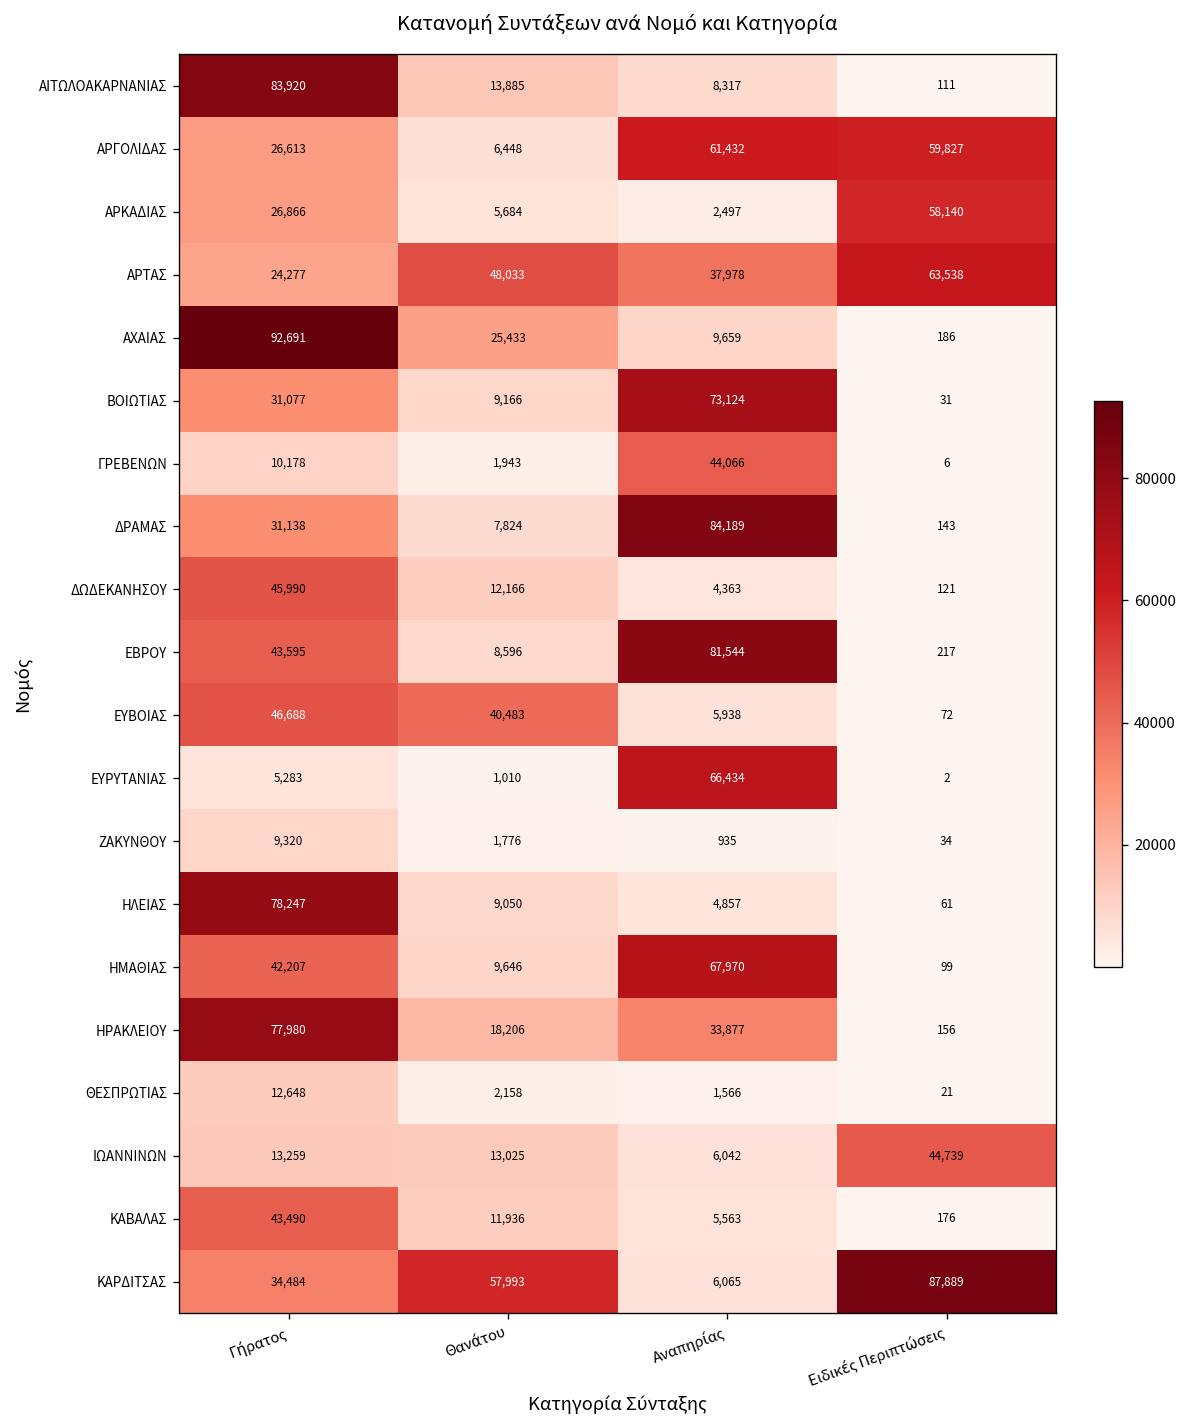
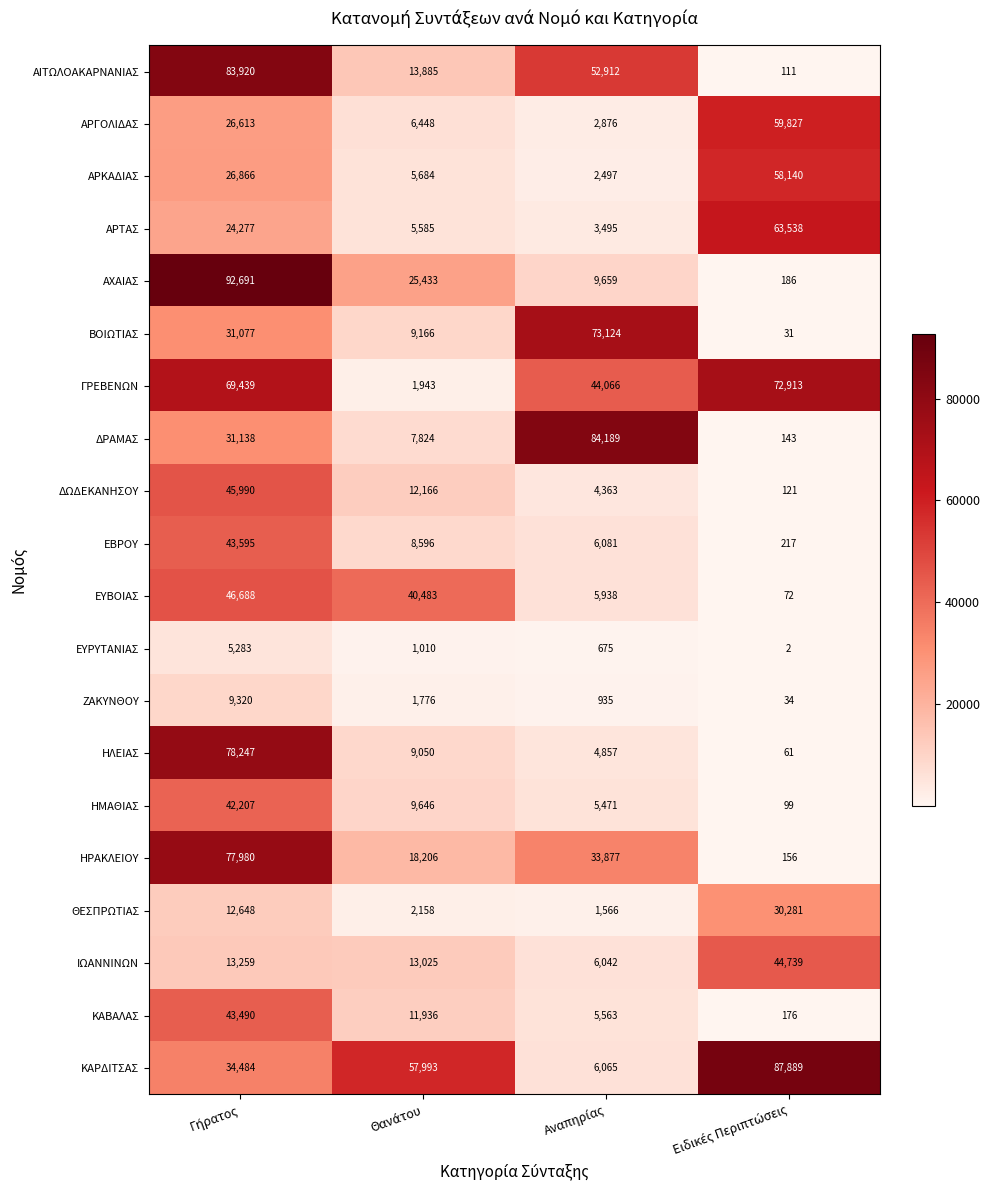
ΑΙΤΩΛΟΑΚΑΡΝΑΝΙΑΣ, Αναπηρίας: 8,317 -> 52,912
ΑΡΓΟΛΙΔΑΣ, Αναπηρίας: 61,432 -> 2,876
ΑΡΤΑΣ, Θανάτου: 48,033 -> 5,585
ΑΡΤΑΣ, Αναπηρίας: 37,978 -> 3,495
ΓΡΕΒΕΝΩΝ, Γήρατος: 10,178 -> 69,439
ΓΡΕΒΕΝΩΝ, Ειδικές Περιπτώσεις: 6 -> 72,913
ΕΒΡΟΥ, Αναπηρίας: 81,544 -> 6,081
ΕΥΡΥΤΑΝΙΑΣ, Αναπηρίας: 66,434 -> 675
ΗΜΑΘΙΑΣ, Αναπηρίας: 67,970 -> 5,471
ΘΕΣΠΡΩΤΙΑΣ, Ειδικές Περιπτώσεις: 21 -> 30,281
